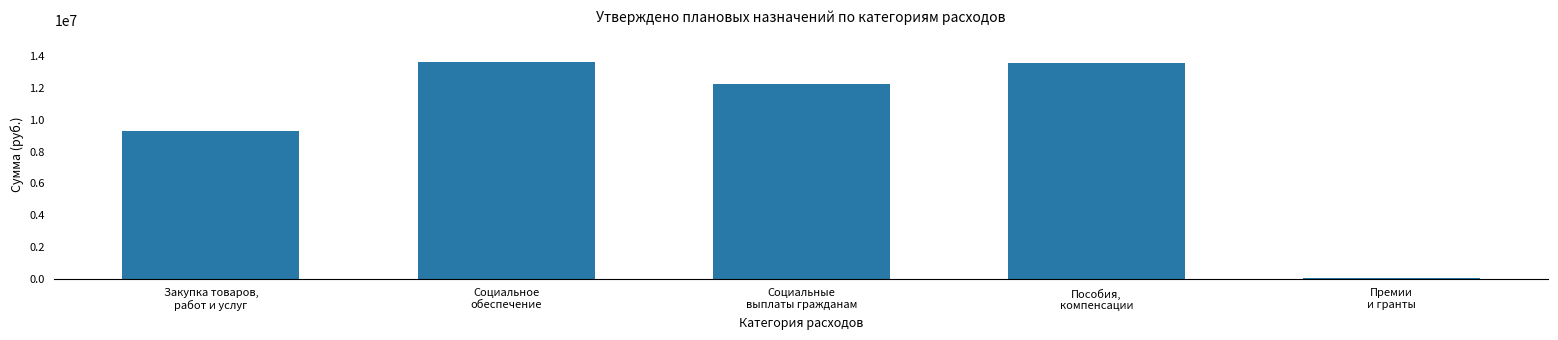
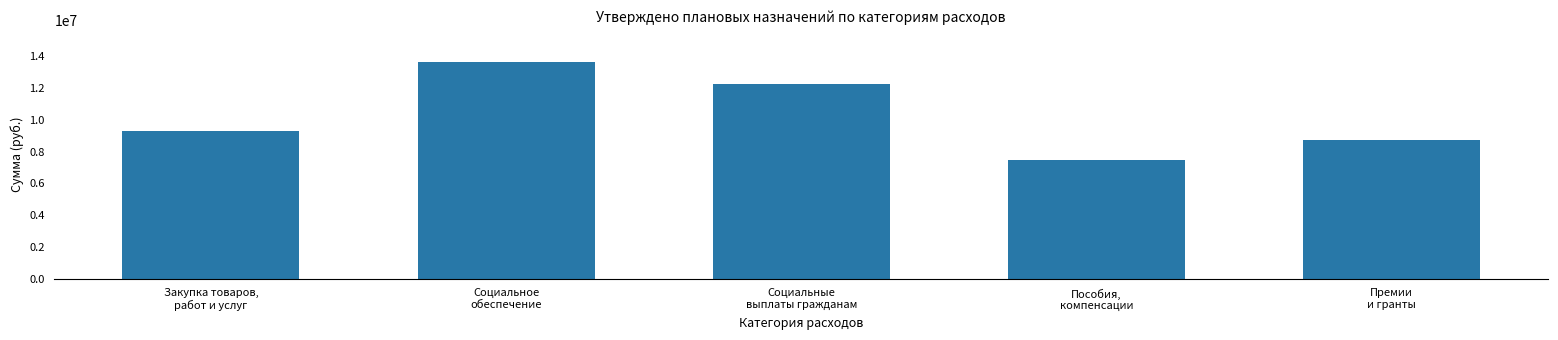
Пособия, компенсации: 13600000 -> 7500000
Премии и гранты: 100000 -> 8700000
